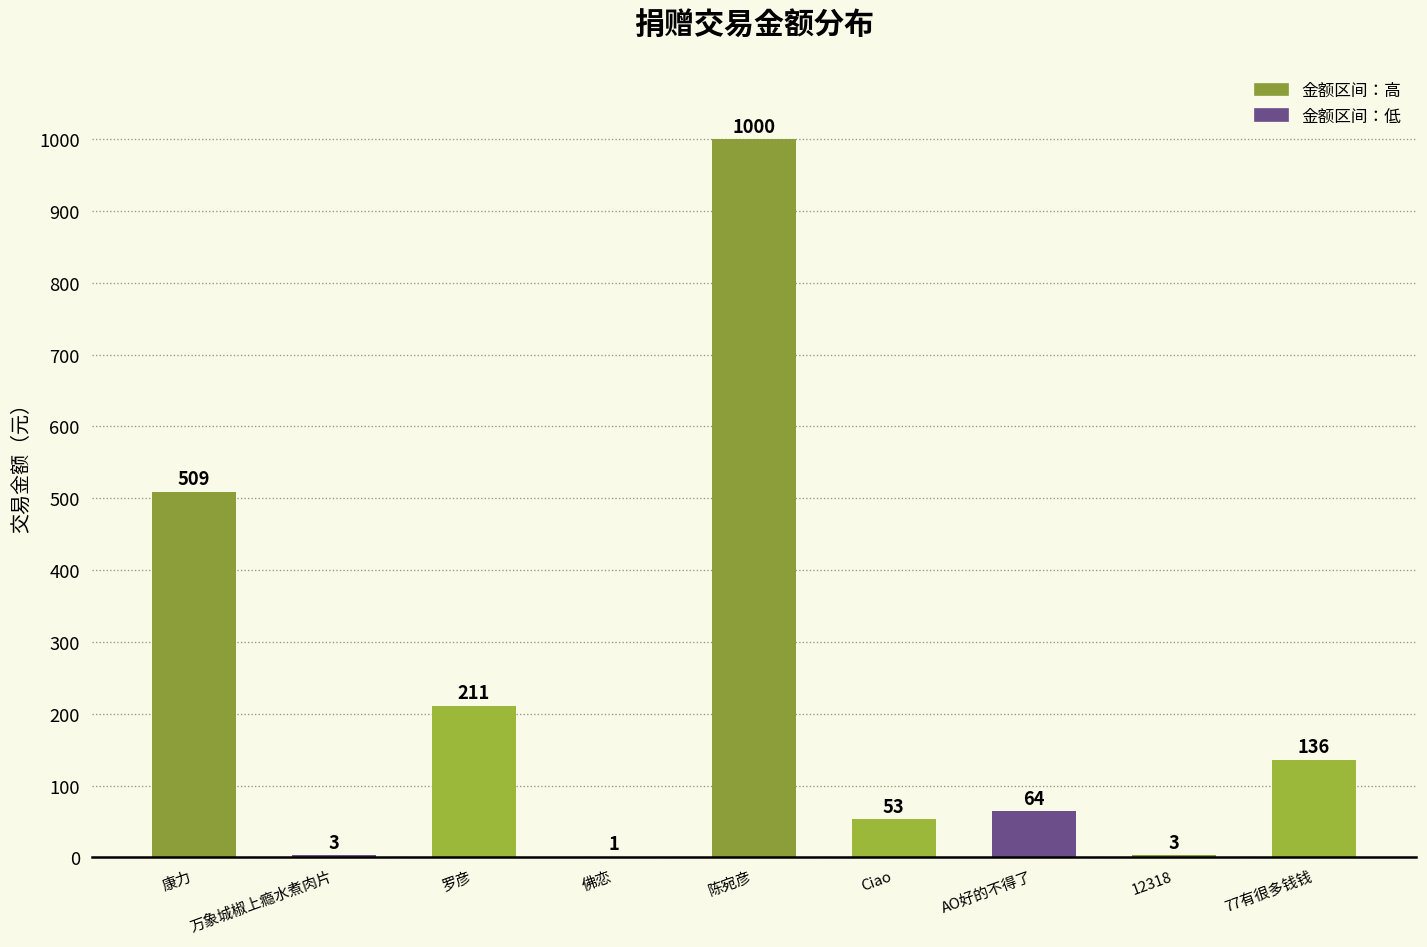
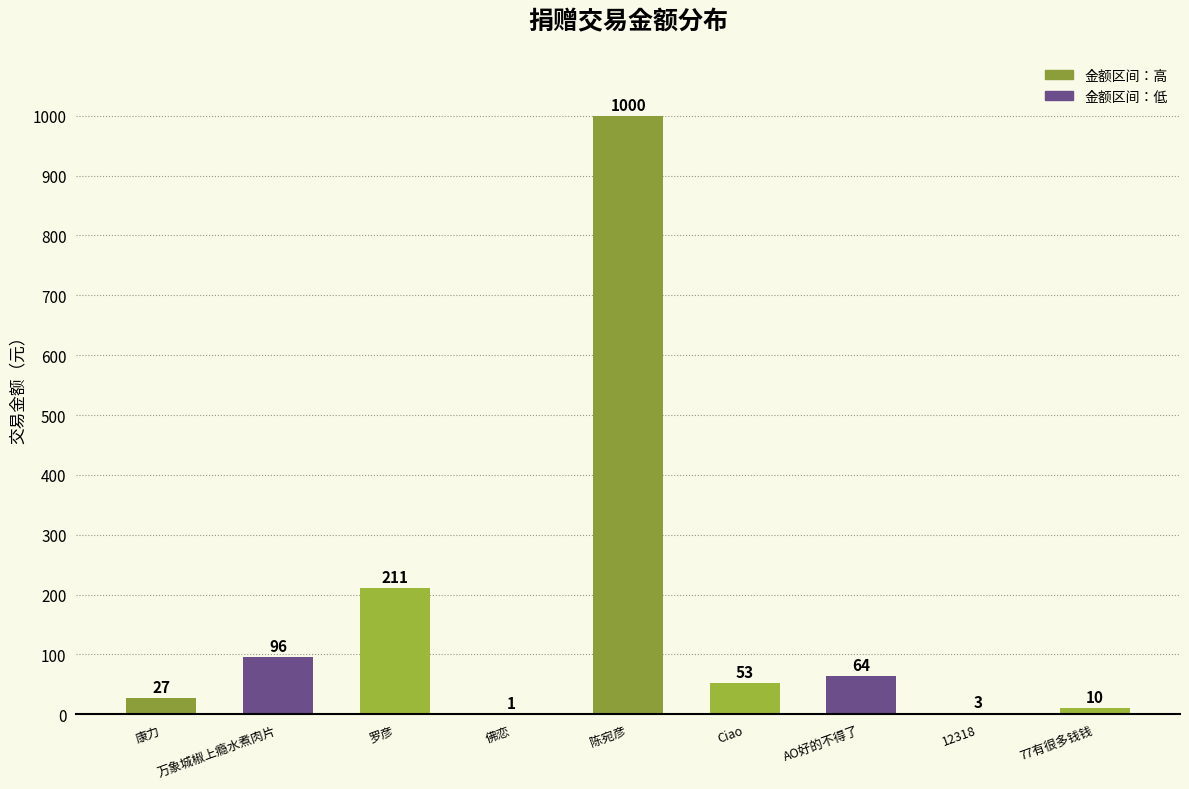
康力: 509 -> 27
万象城椒上瘾水煮肉片: 3 -> 96
77有很多钱钱: 136 -> 10
